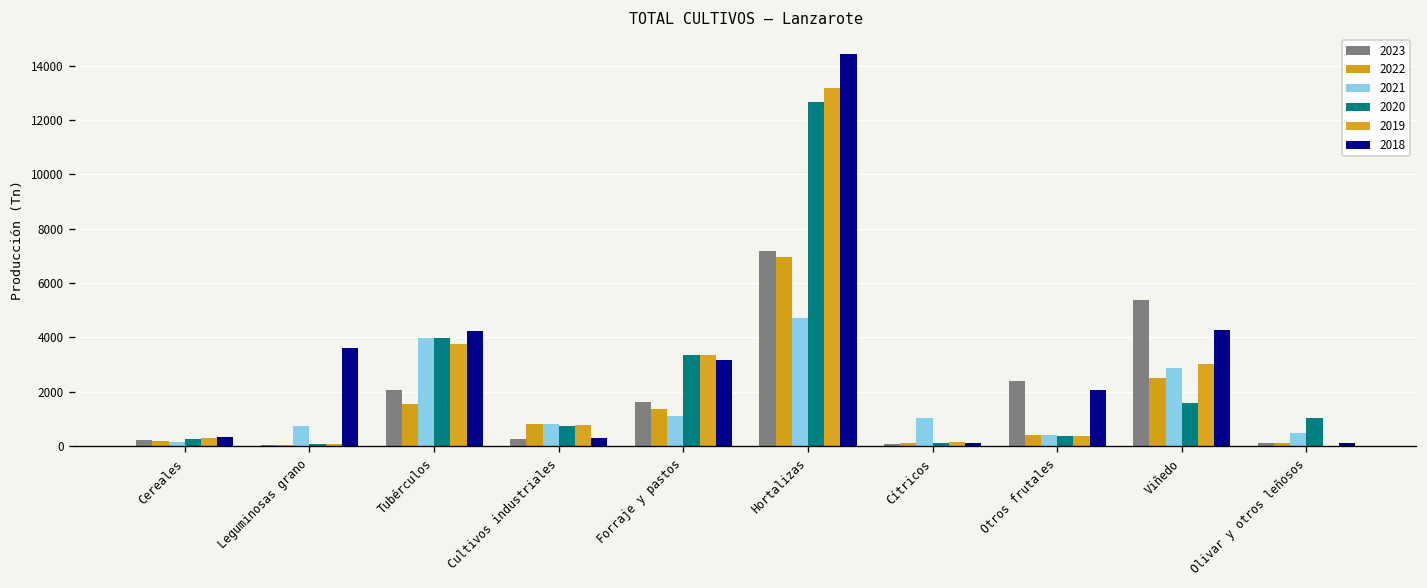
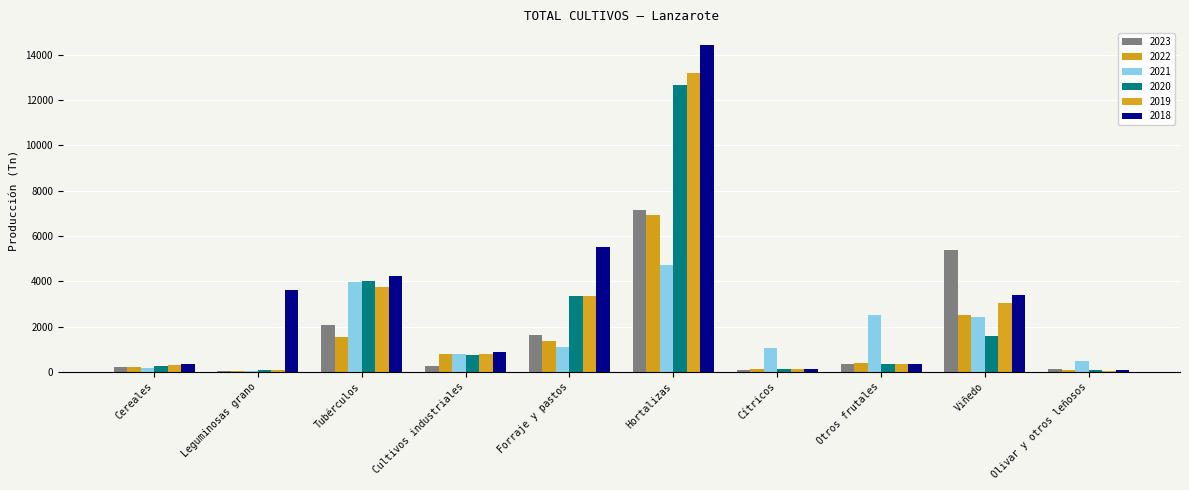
2021, Leguminosas grano: 700 -> 0
2018, Cultivos industriales: 300 -> 900
2018, Forraje y pastos: 3200 -> 5500
2023, Otros frutales: 2400 -> 300
2021, Otros frutales: 400 -> 2500
2018, Otros frutales: 2100 -> 300
2021, Viñedo: 2900 -> 2400
2018, Viñedo: 4300 -> 3400
2020, Olivar y otros leñosos: 1000 -> 100
